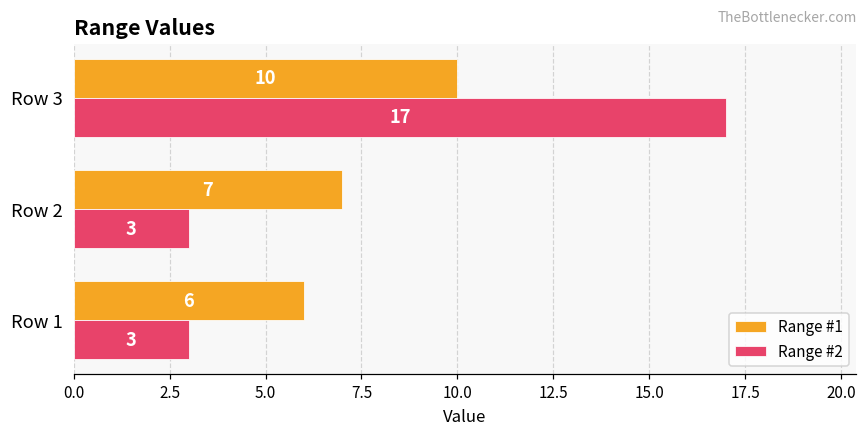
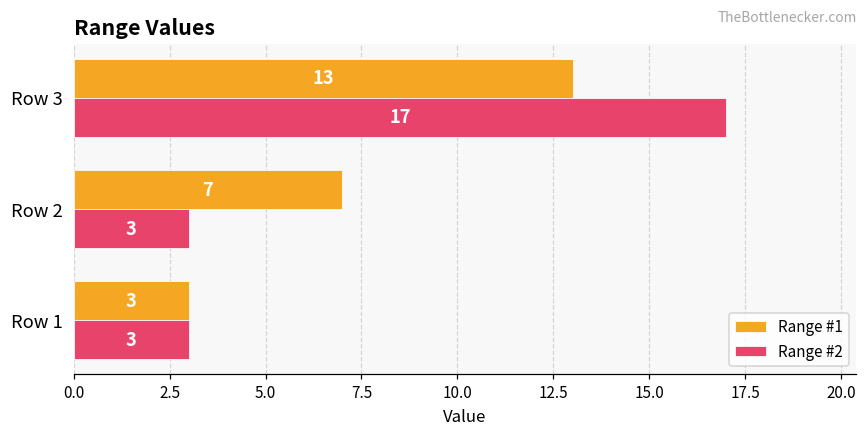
Range #1, Row 3: 10 -> 13
Range #1, Row 1: 6 -> 3
